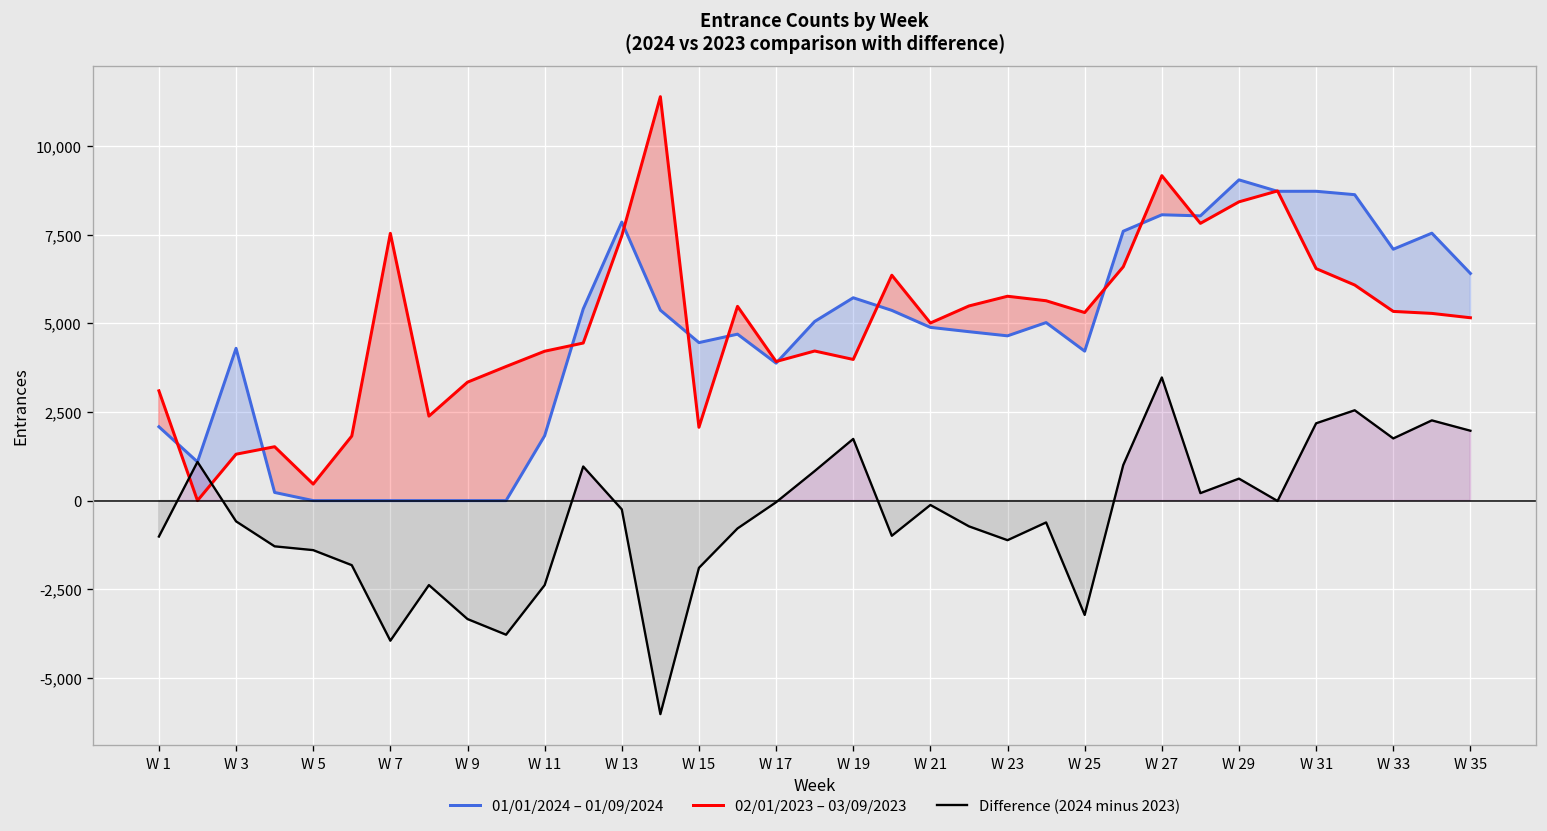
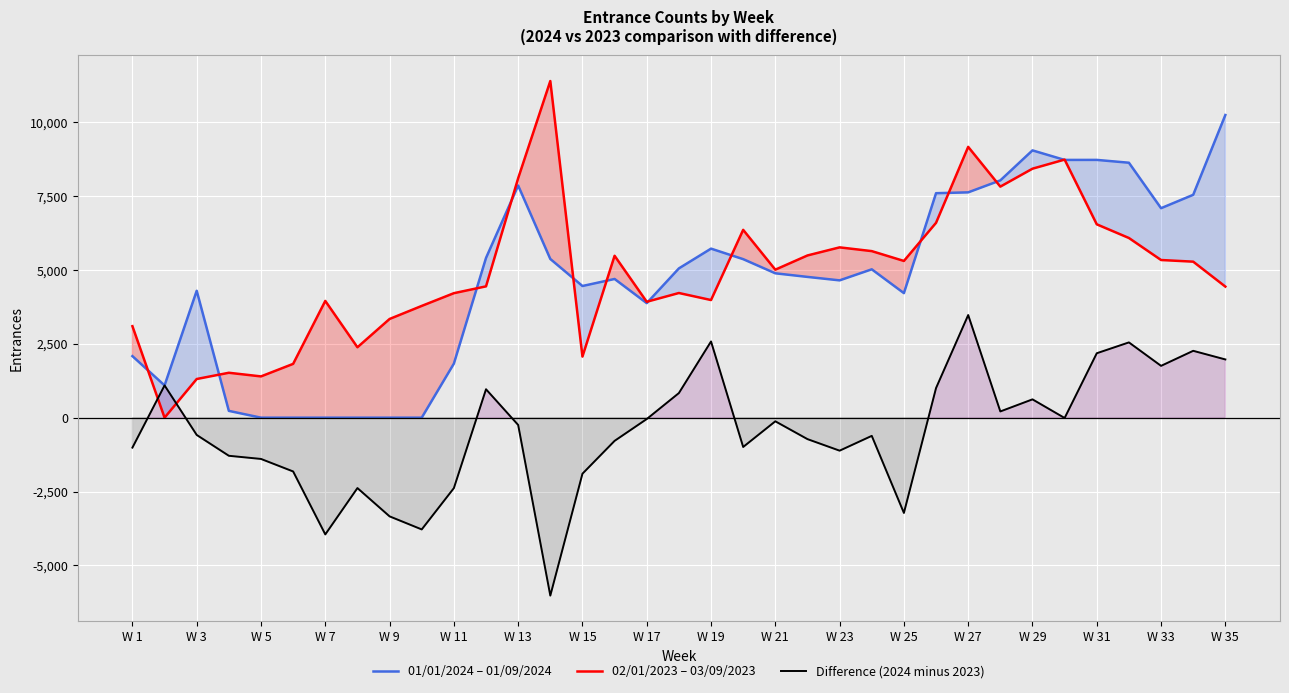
02/01/2023 – 03/09/2023, W 5: 500 -> 1,400
02/01/2023 – 03/09/2023, W 7: 7,500 -> 4,000
02/01/2023 – 03/09/2023, W 13: 7,500 -> 8,100
Difference (2024 minus 2023), W 19: 1,700 -> 2,600
01/01/2024 – 01/09/2024, W 27: 8,100 -> 7,600
01/01/2024 – 01/09/2024, W 35: 6,400 -> 10,200
02/01/2023 – 03/09/2023, W 35: 5,200 -> 4,400
